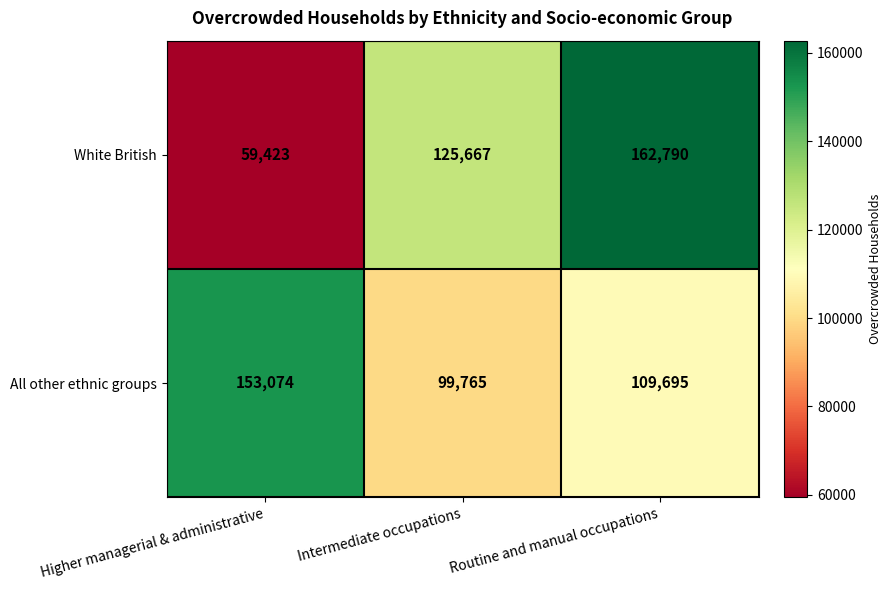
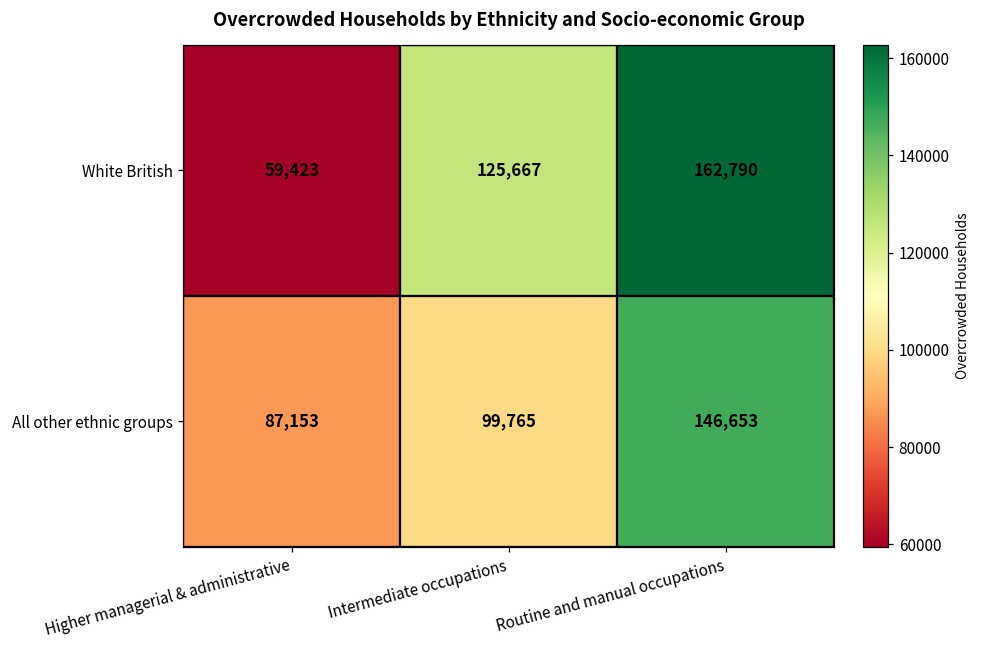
All other ethnic groups, Higher managerial & administrative: 153,074 -> 87,153
All other ethnic groups, Routine and manual occupations: 109,695 -> 146,653
